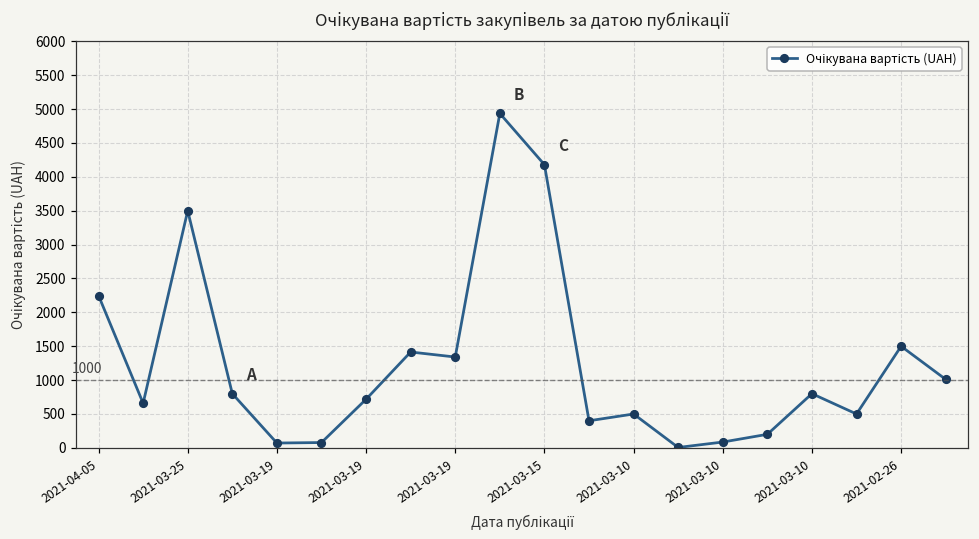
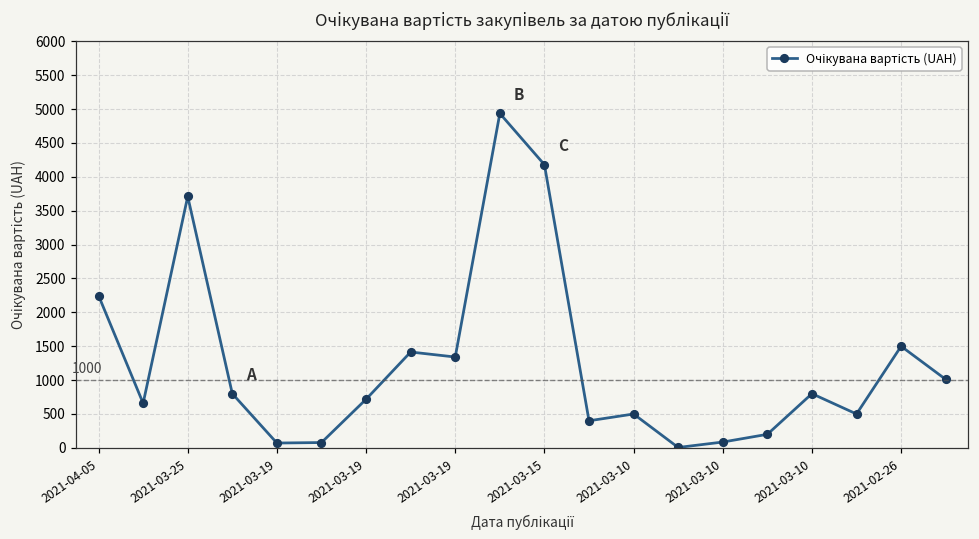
2021-03-25: 3500 -> 3700
